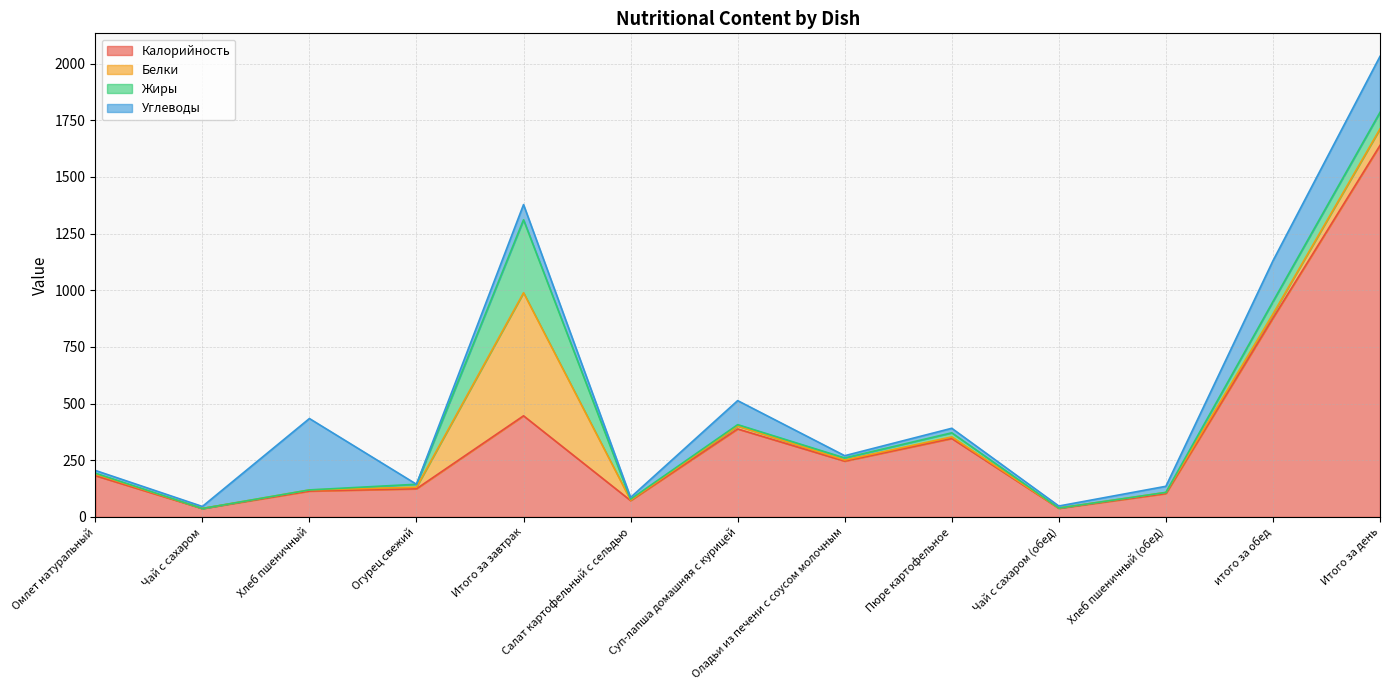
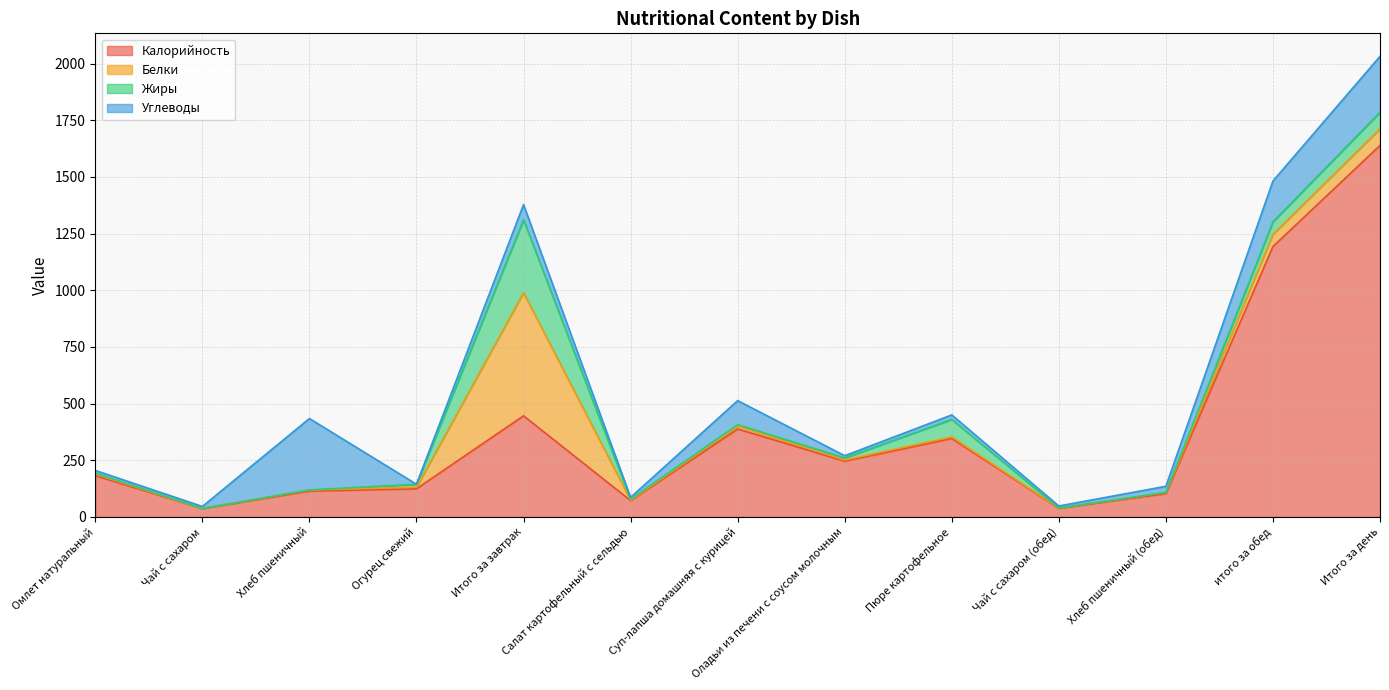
Жиры, Пюре картофельное: 20 -> 80
Калорийность, итого за обед: 880 -> 1190
Белки, итого за обед: 20 -> 50
